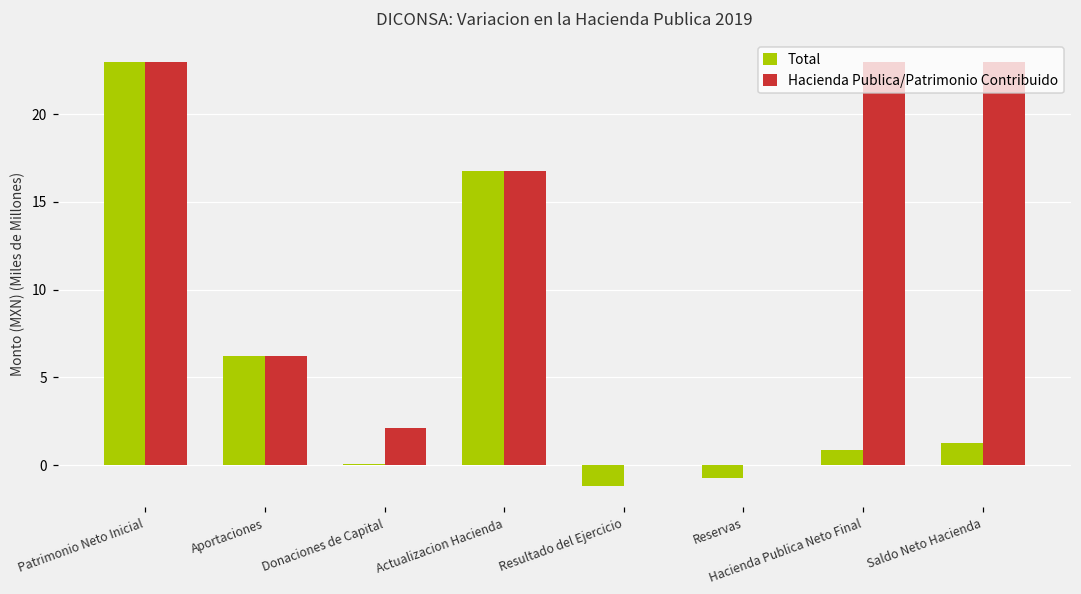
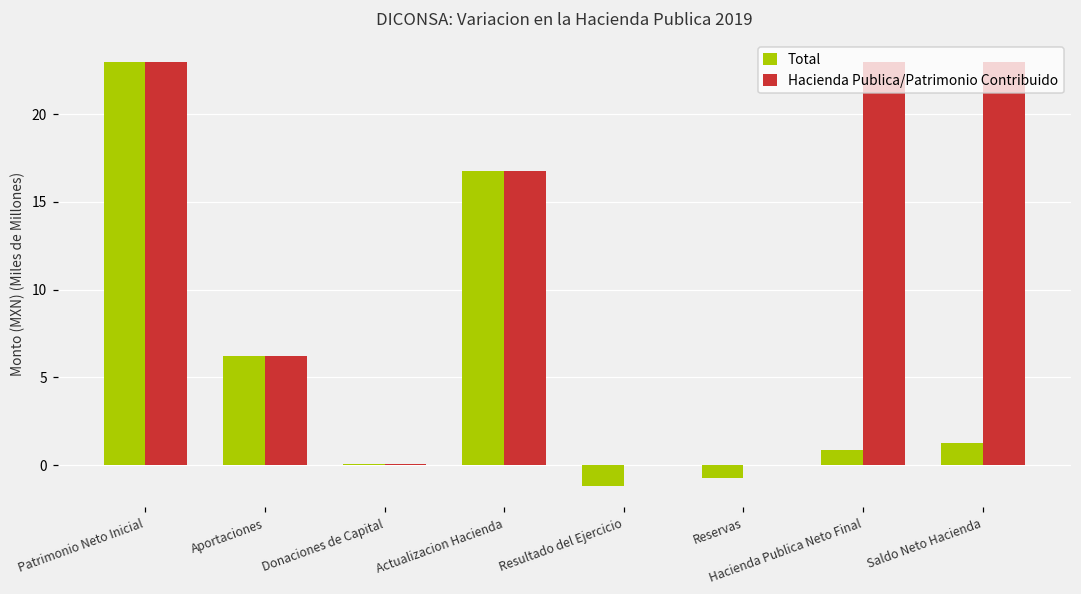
Hacienda Publica/Patrimonio Contribuido, Donaciones de Capital: 2.1 -> 0.0
